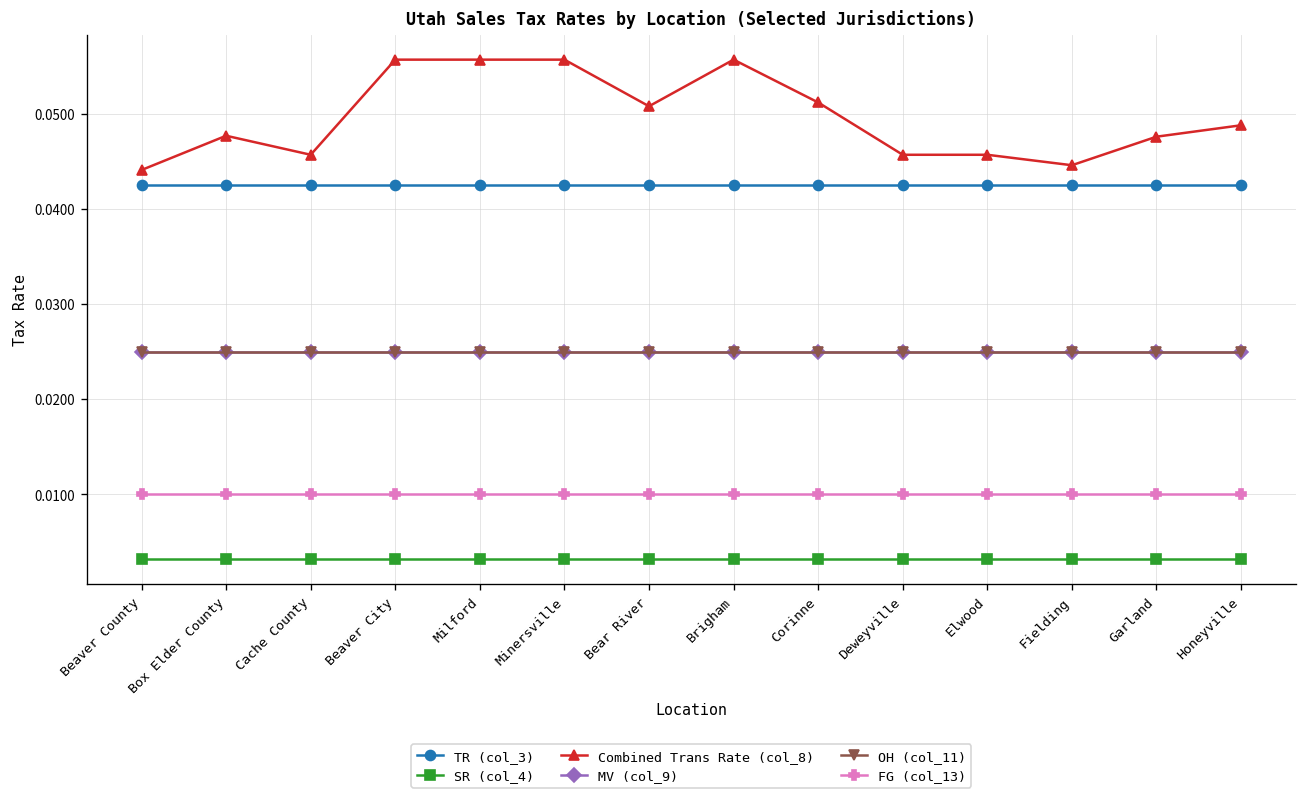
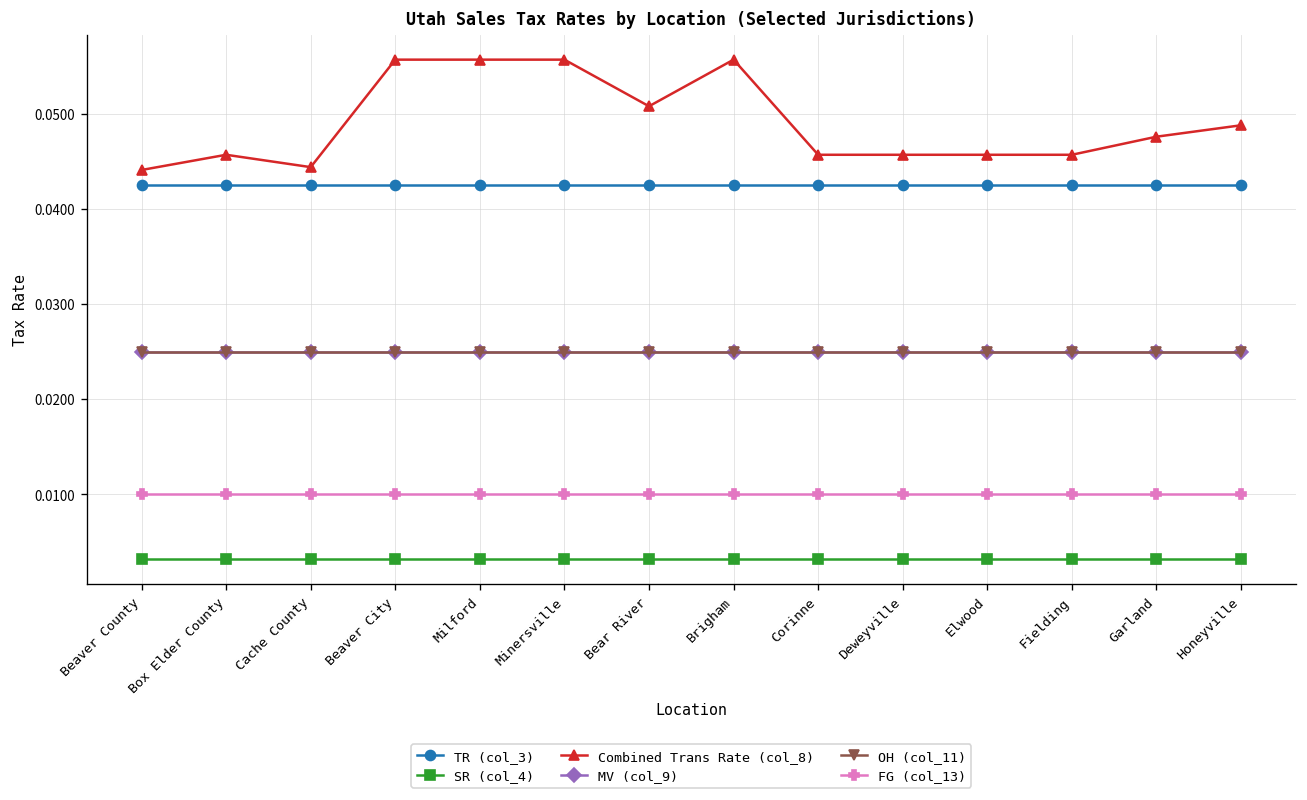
Combined Trans Rate (col_8), Box Elder County: 0.048 -> 0.046
Combined Trans Rate (col_8), Cache County: 0.046 -> 0.044
Combined Trans Rate (col_8), Corinne: 0.051 -> 0.046
Combined Trans Rate (col_8), Fielding: 0.045 -> 0.046
